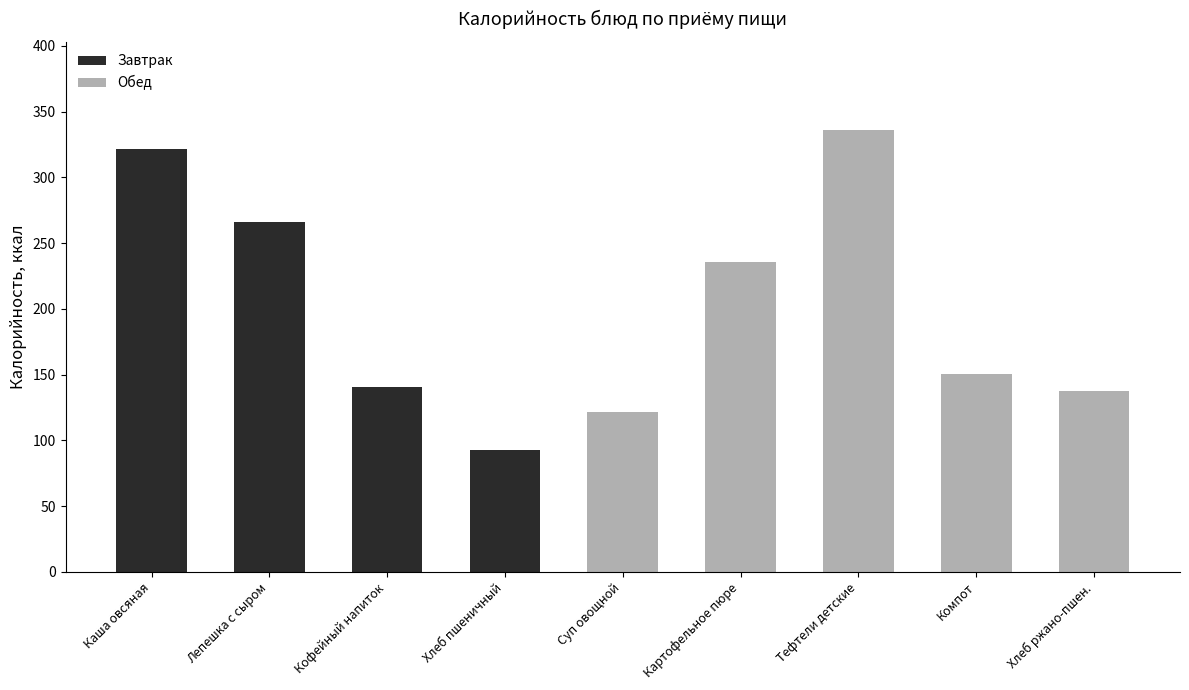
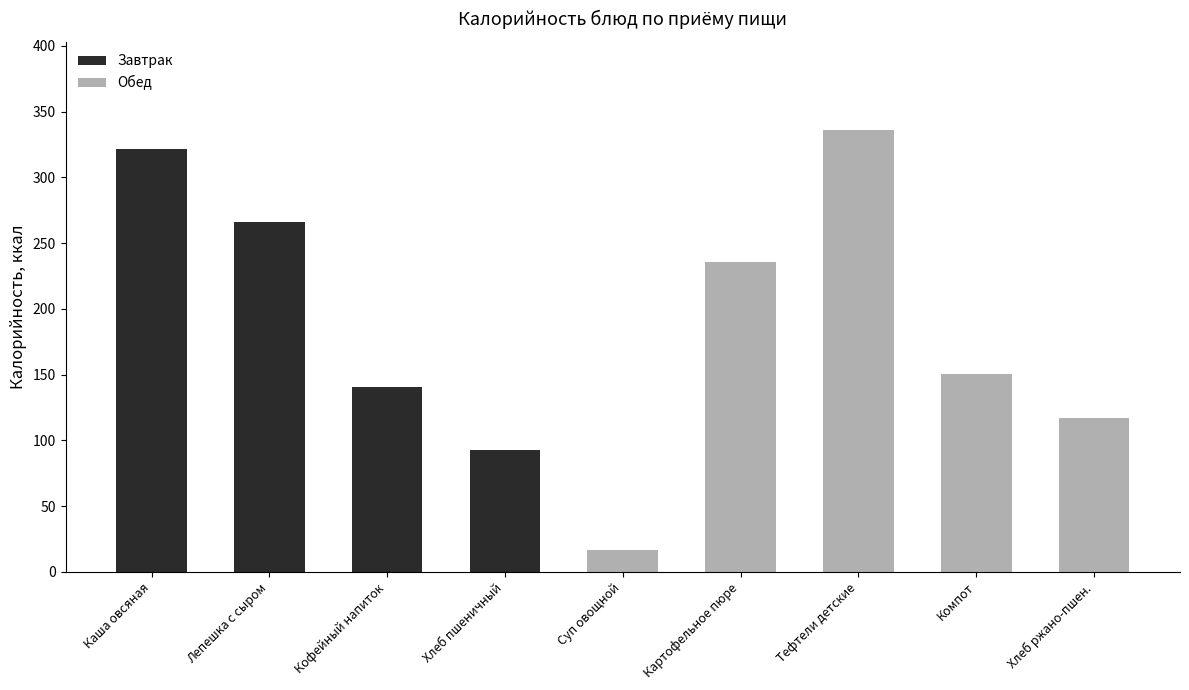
Обед, Суп овощной: 122 -> 17
Обед, Хлеб ржано-пшен.: 138 -> 117
